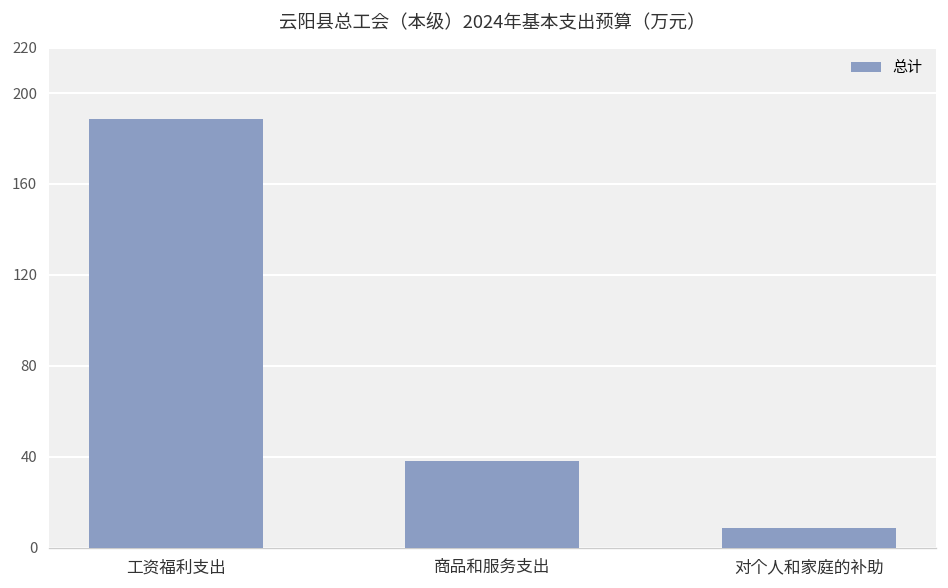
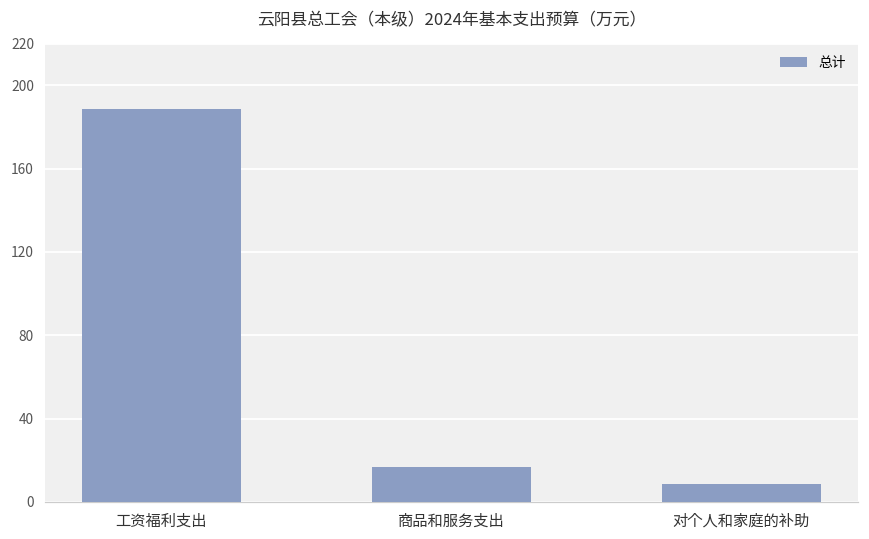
商品和服务支出: 38 -> 17
